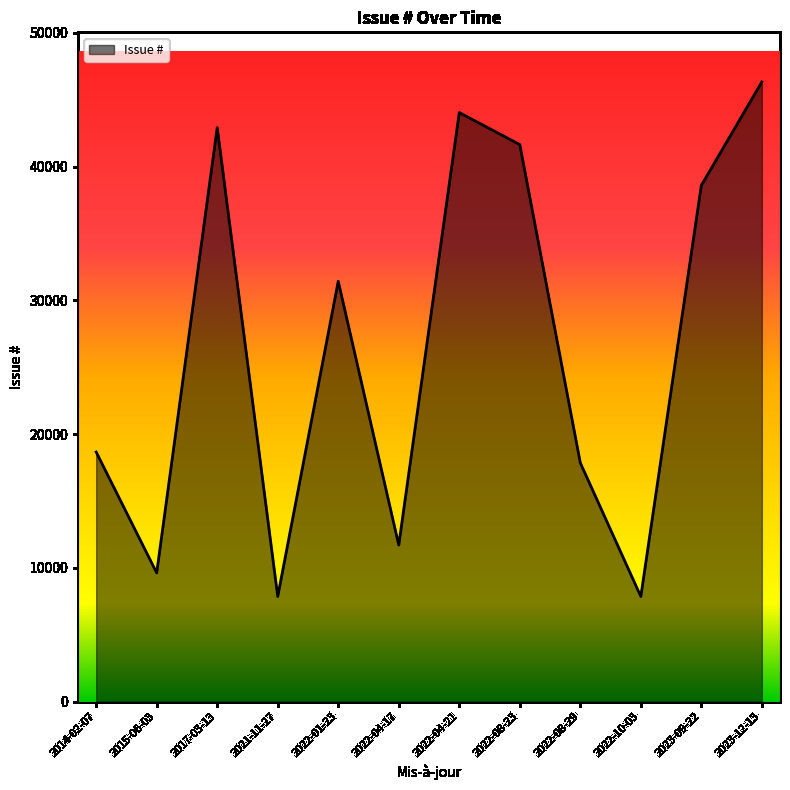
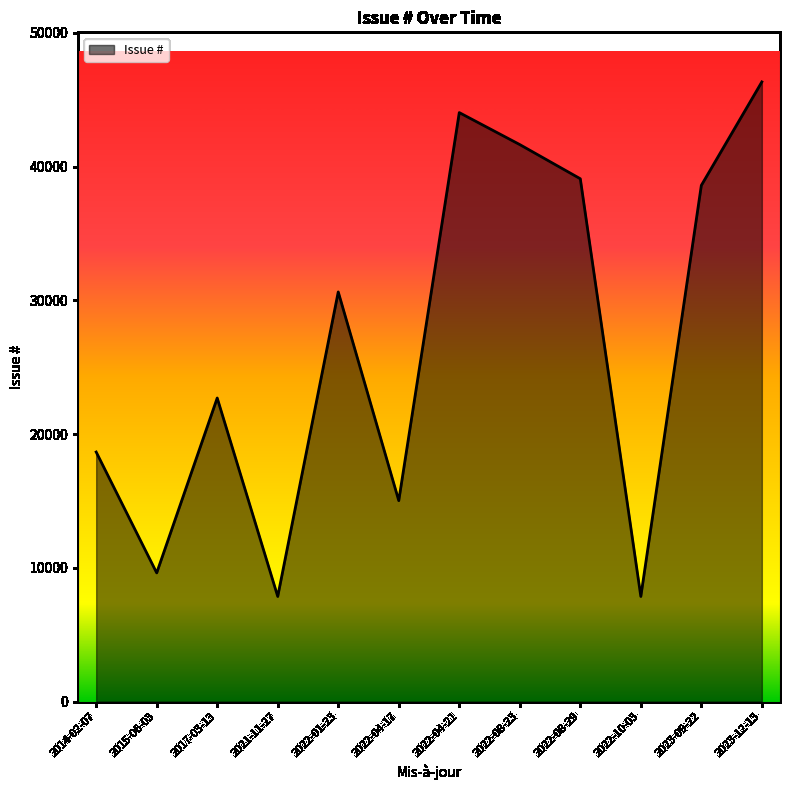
2017-03-13: 42900 -> 22700
2022-01-23: 31400 -> 30600
2022-04-17: 11700 -> 15000
2022-08-29: 17900 -> 39100
